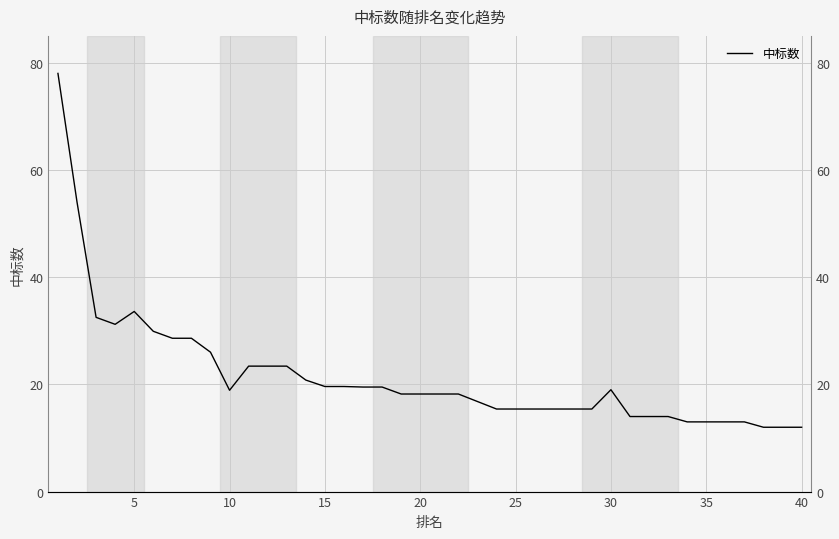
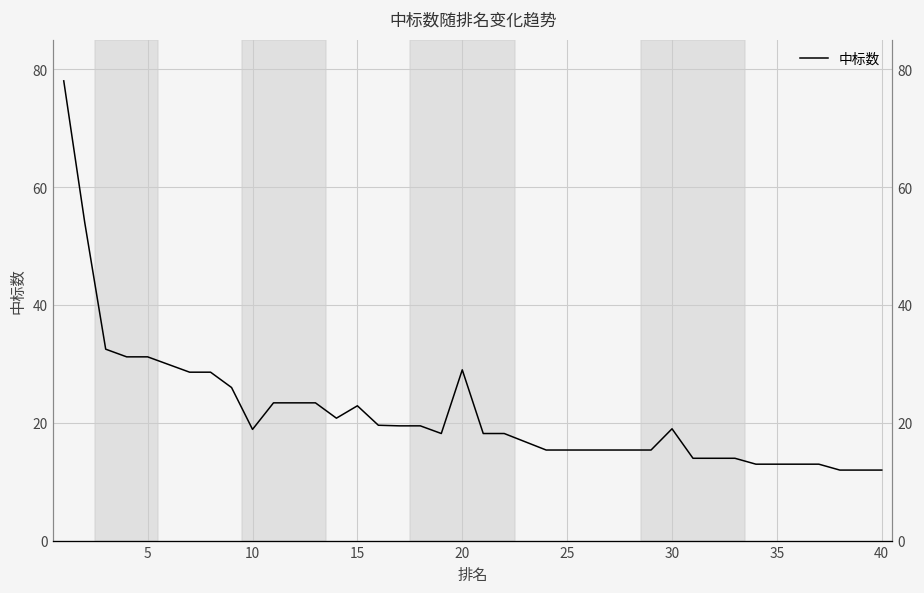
5: 34 -> 31
15: 20 -> 23
20: 18 -> 29
